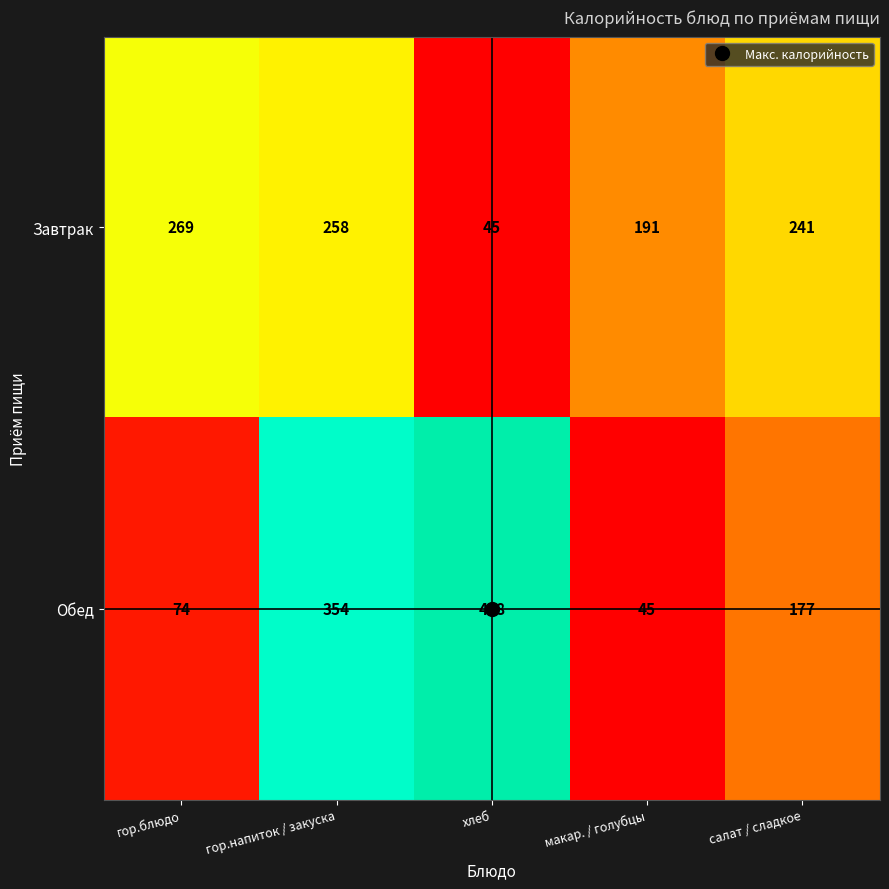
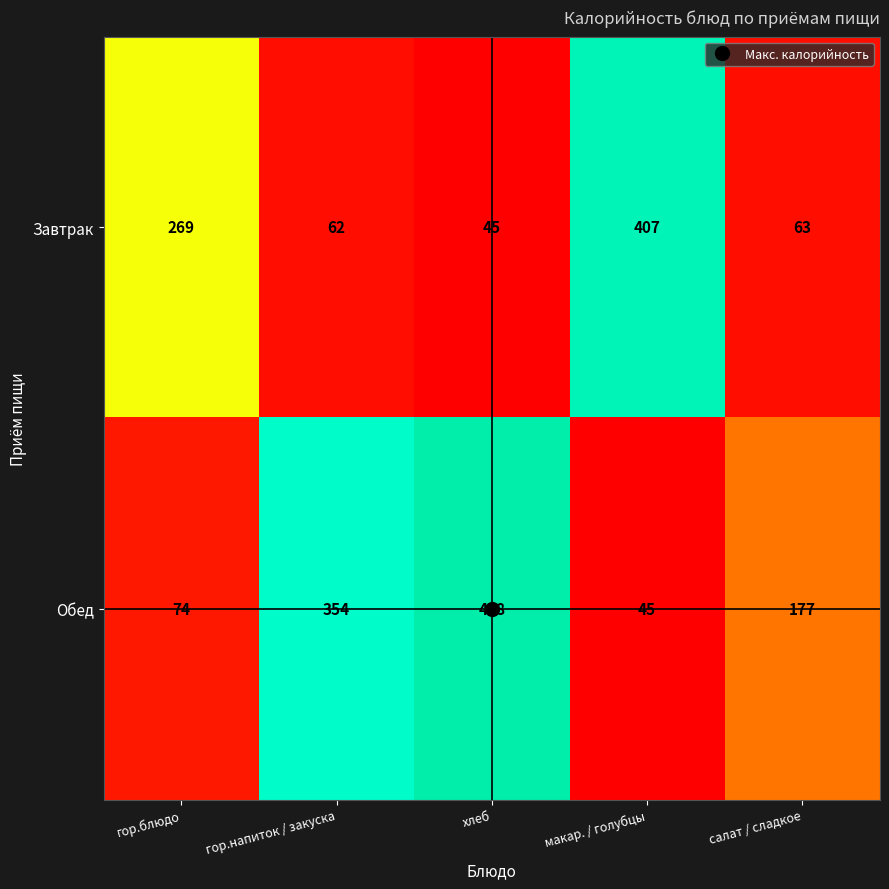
Завтрак, гор.напиток / закуска: 258 -> 62
Завтрак, макар. / голубцы: 191 -> 407
Завтрак, салат / сладкое: 241 -> 63
